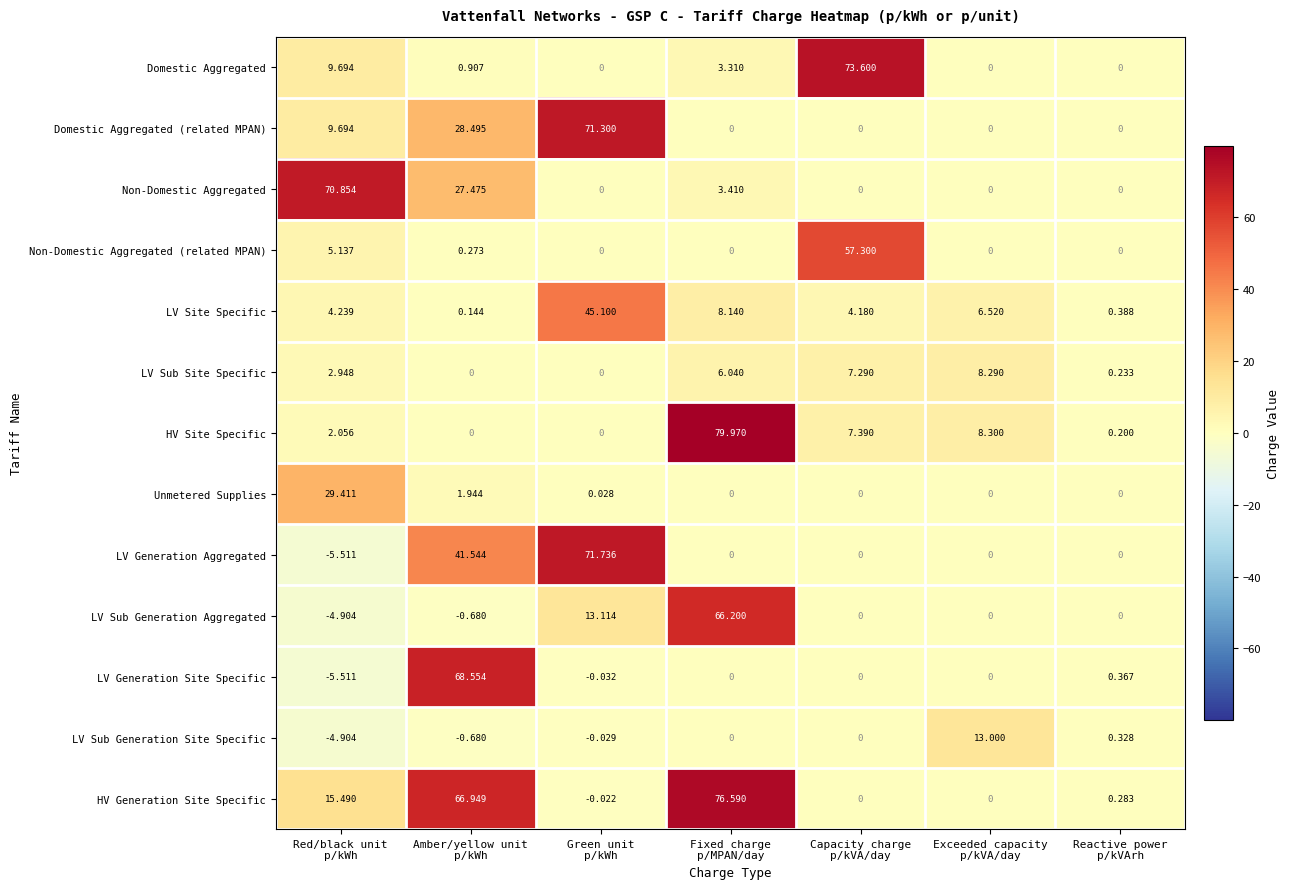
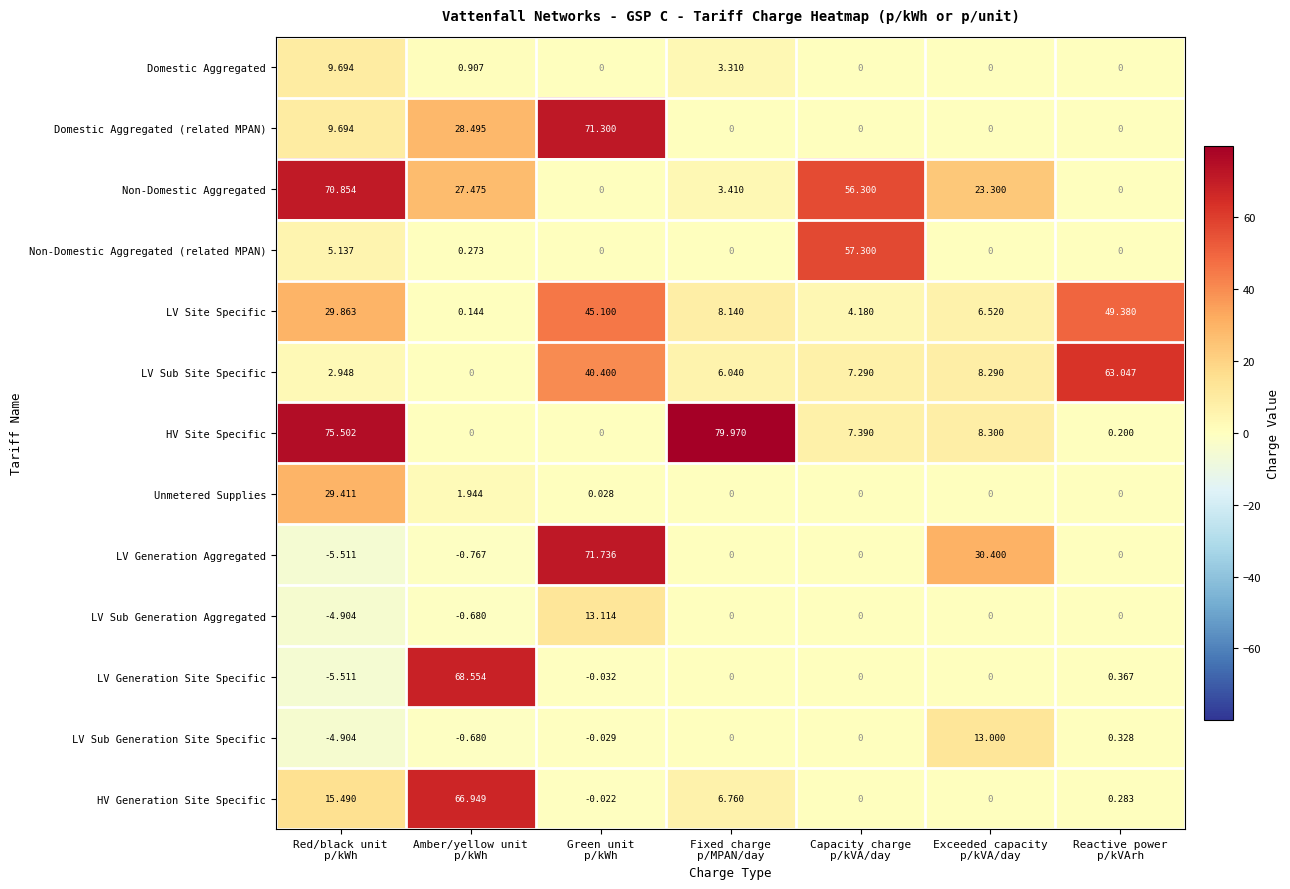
Domestic Aggregated, Capacity charge p/kVA/day: 73.600 -> 0
Non-Domestic Aggregated, Capacity charge p/kVA/day: 0 -> 56.300
Non-Domestic Aggregated, Exceeded capacity p/kVA/day: 0 -> 23.300
LV Site Specific, Red/black unit p/kWh: 4.239 -> 29.863
LV Site Specific, Reactive power p/kVArh: 0.388 -> 49.380
LV Sub Site Specific, Green unit p/kWh: 0 -> 40.400
LV Sub Site Specific, Reactive power p/kVArh: 0.233 -> 63.047
HV Site Specific, Red/black unit p/kWh: 2.056 -> 75.502
LV Generation Aggregated, Amber/yellow unit p/kWh: 41.544 -> -0.767
LV Generation Aggregated, Exceeded capacity p/kVA/day: 0 -> 30.400
LV Sub Generation Aggregated, Fixed charge p/MPAN/day: 66.200 -> 0
HV Generation Site Specific, Fixed charge p/MPAN/day: 76.590 -> 6.760
